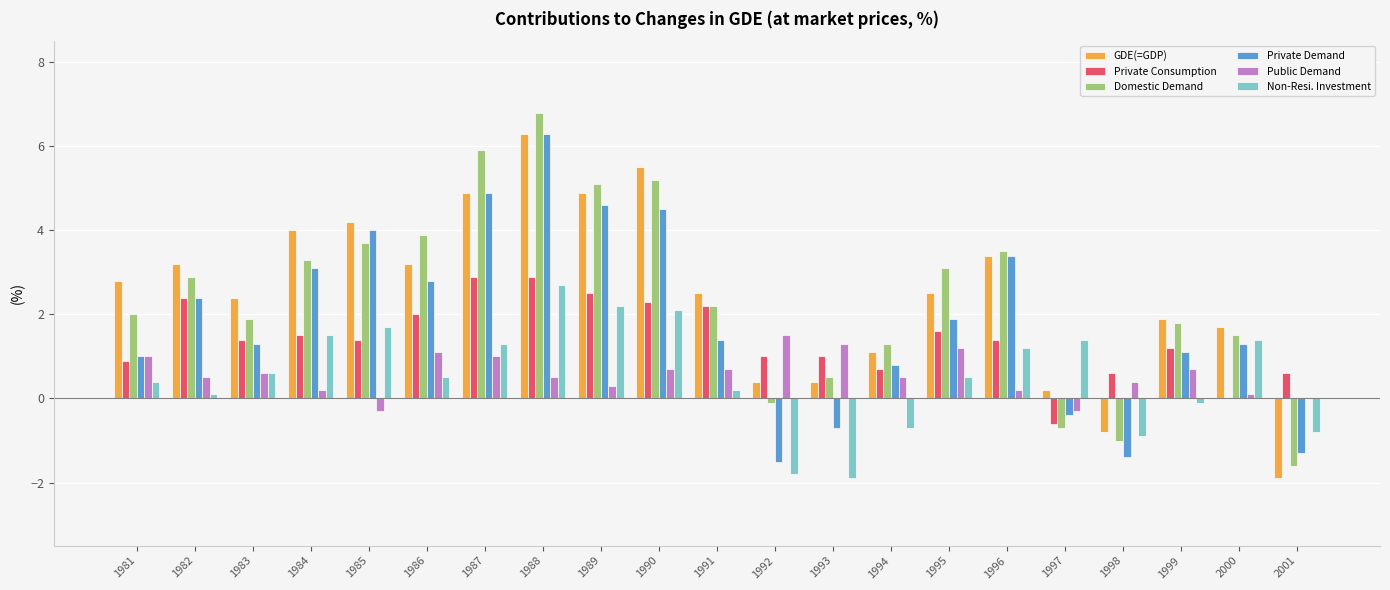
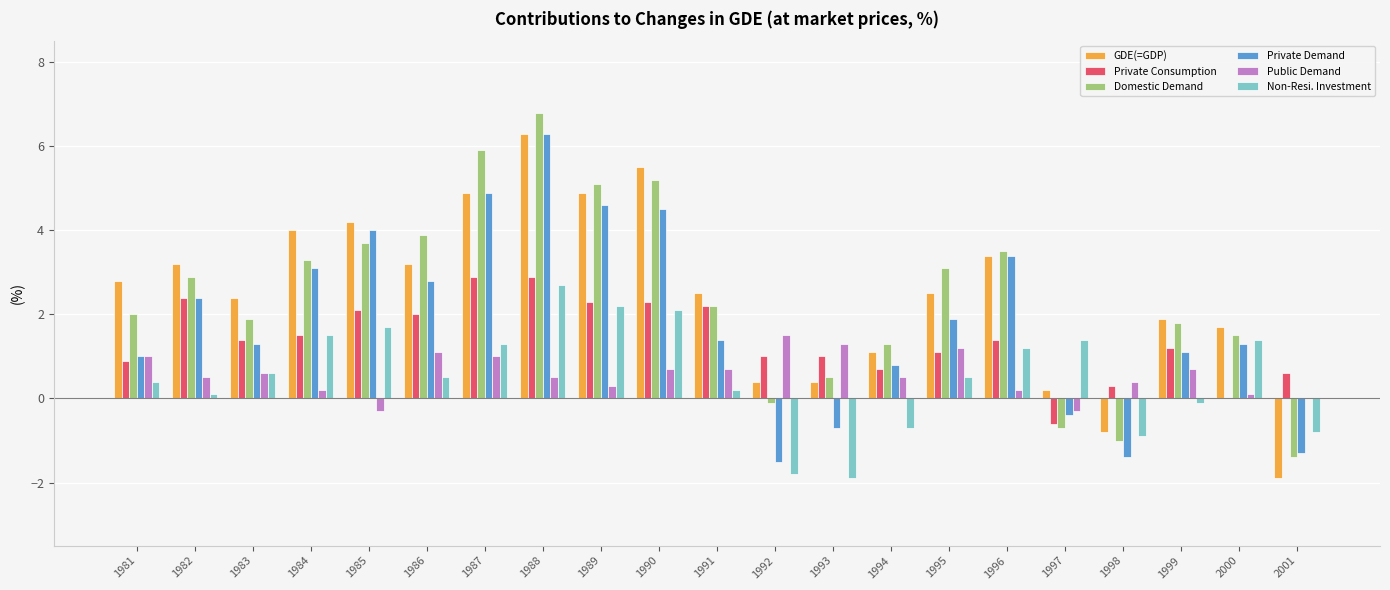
Private Consumption, 1985: 1.4 -> 2.1
Private Consumption, 1989: 2.5 -> 2.3
Private Consumption, 1995: 1.6 -> 1.1
Private Consumption, 1998: 0.6 -> 0.3
Domestic Demand, 2001: -1.6 -> -1.4
